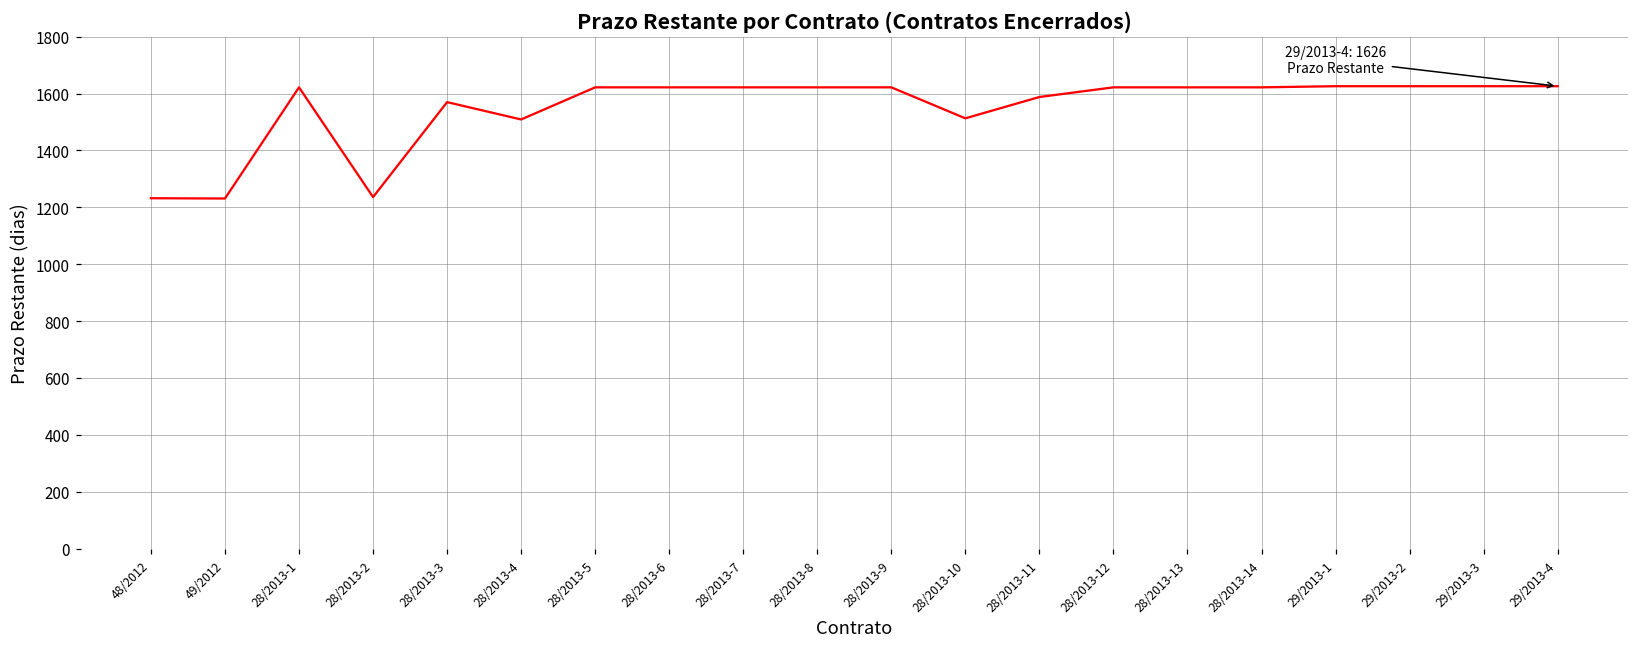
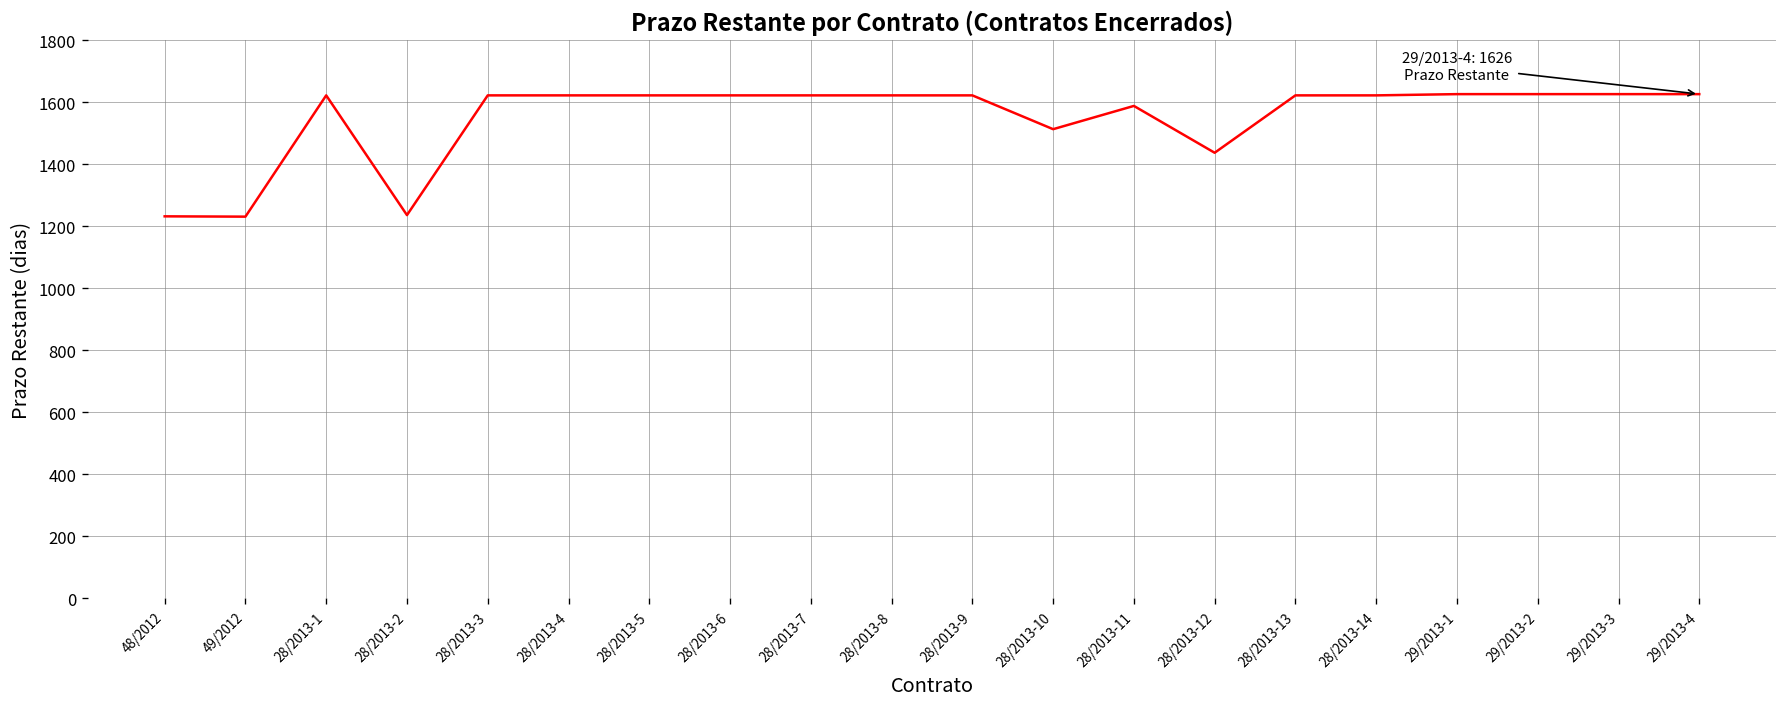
28/2013-3: 1570 -> 1620
28/2013-4: 1510 -> 1620
28/2013-12: 1620 -> 1440
